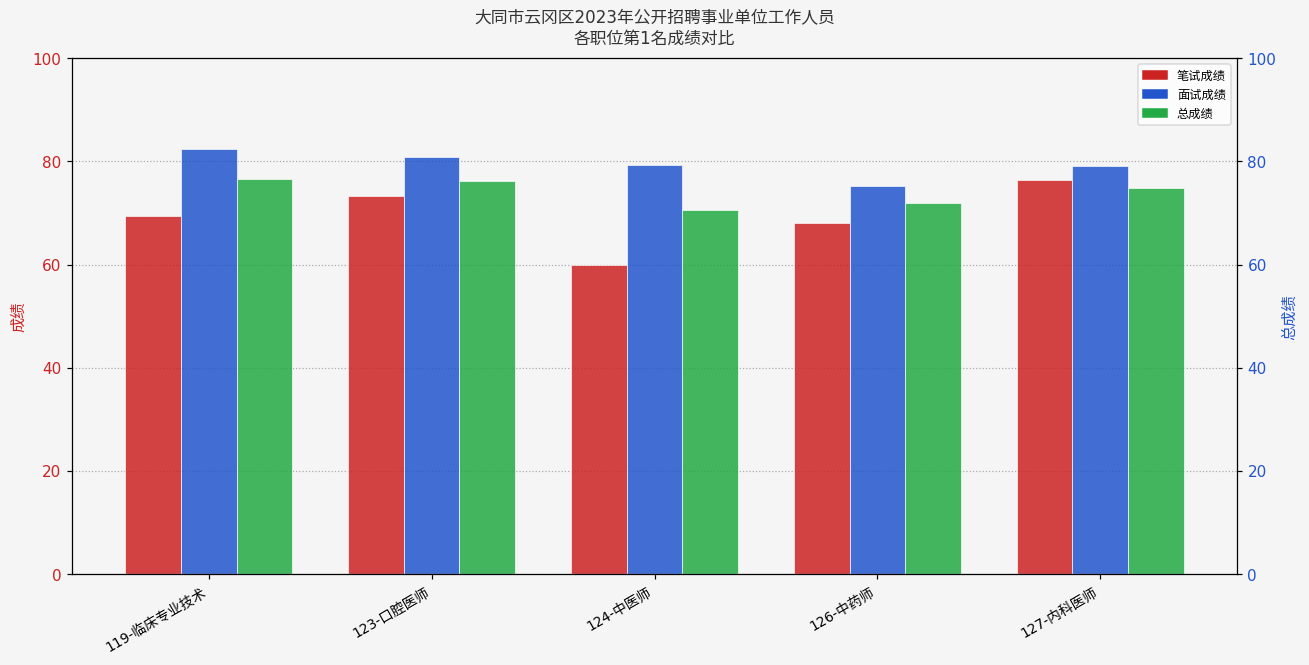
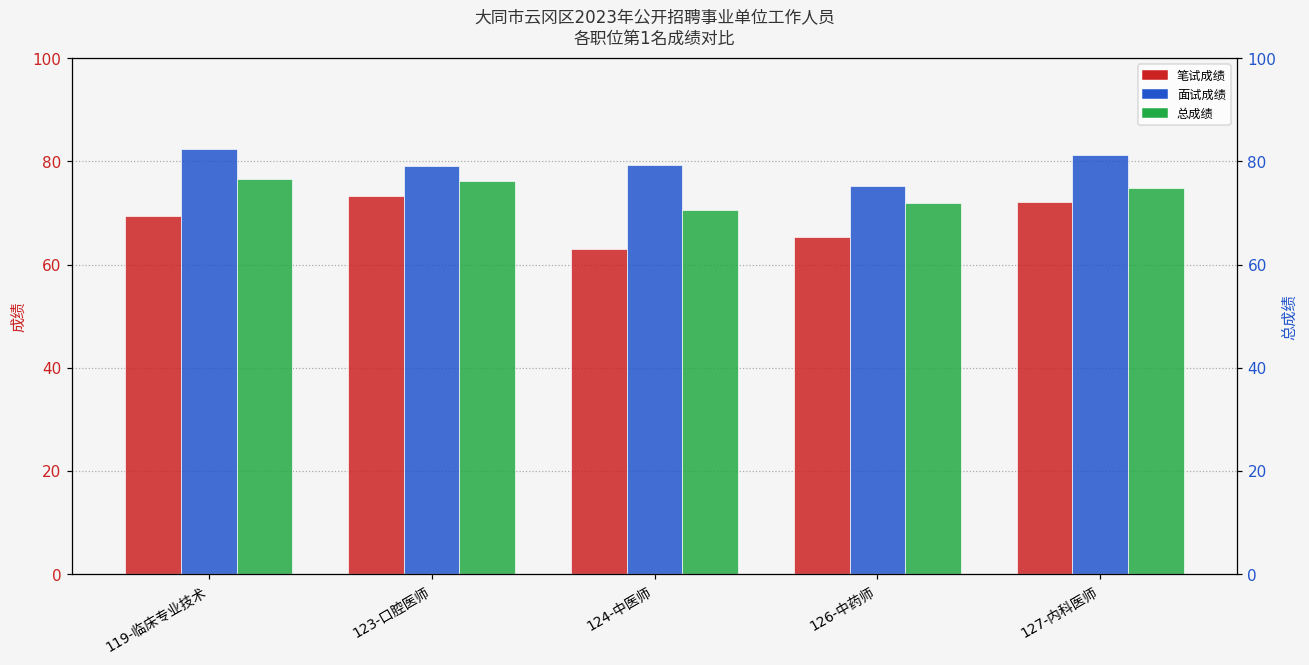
面试成绩, 123-口腔医师: 81 -> 79
笔试成绩, 124-中医师: 60 -> 63
笔试成绩, 126-中药师: 68 -> 65
笔试成绩, 127-内科医师: 76 -> 72
面试成绩, 127-内科医师: 79 -> 81
